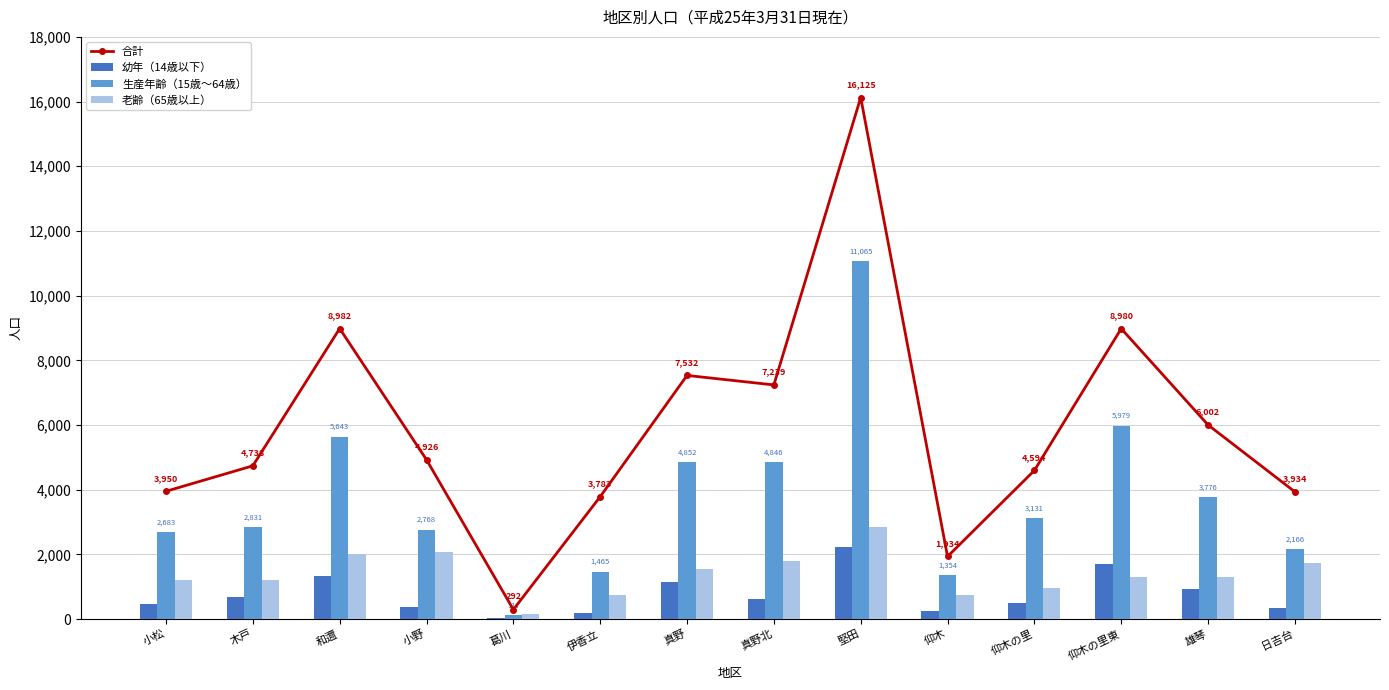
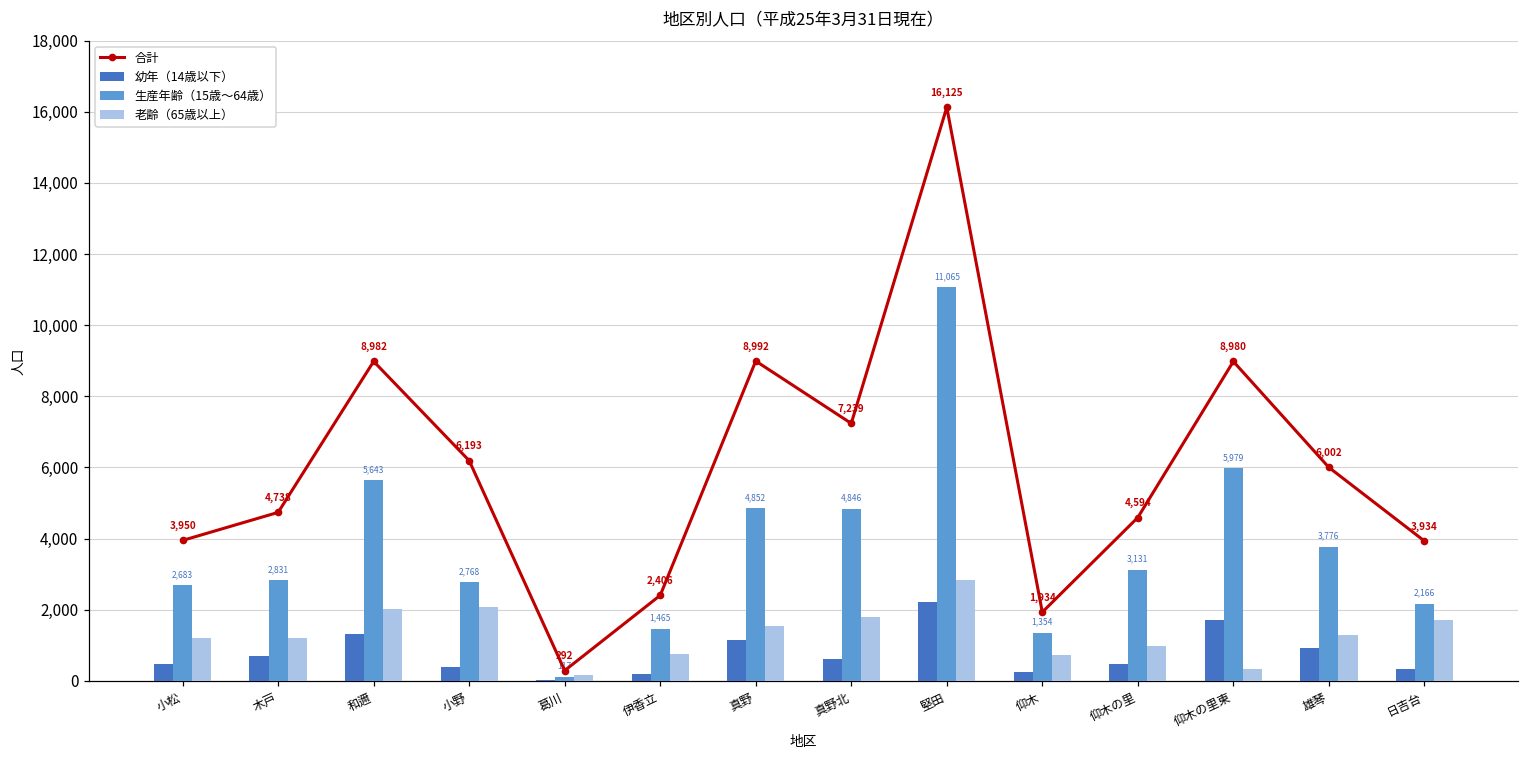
合計, 小野: 4,926 -> 6,193
合計, 伊香立: 3,783 -> 2,406
合計, 真野: 7,532 -> 8,992
老齢（65歳以上）, 仰木の里東: 1,300 -> 300
